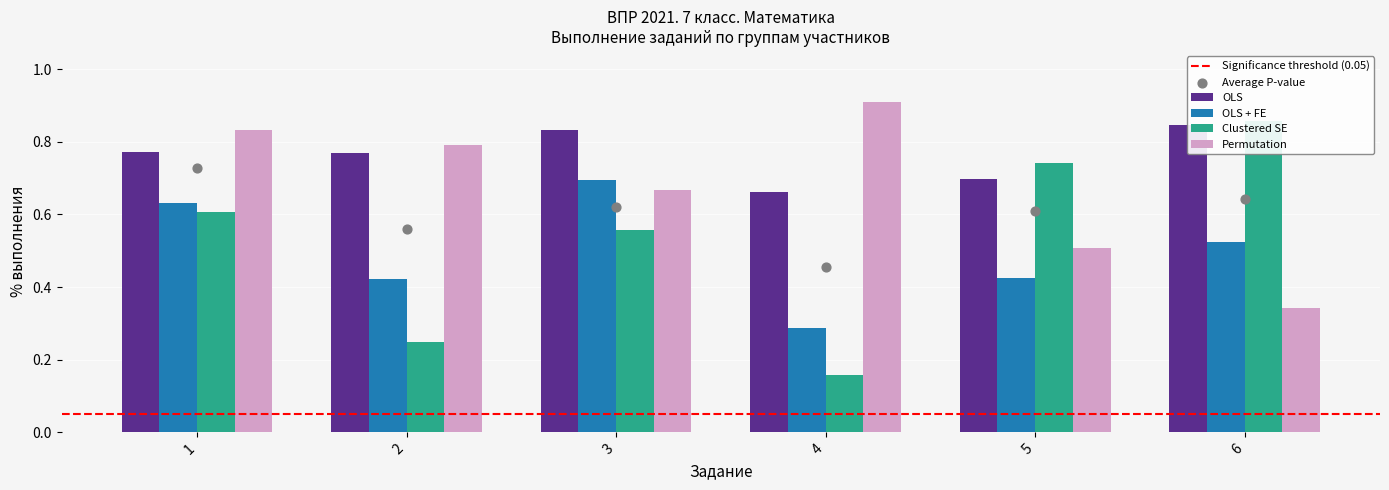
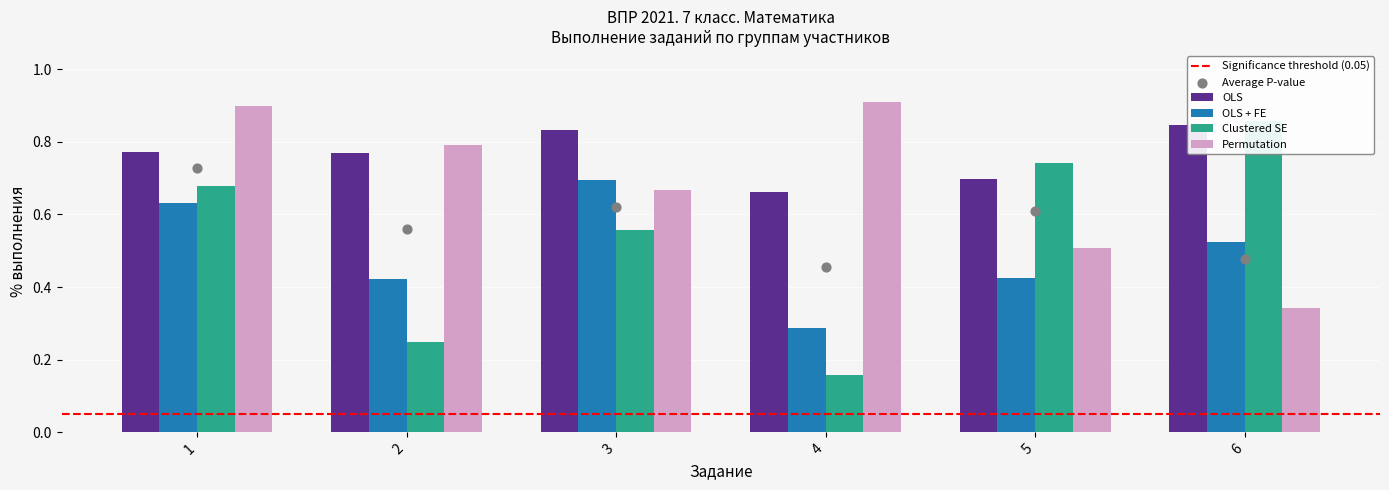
Clustered SE, 1: 0.61 -> 0.68
Permutation, 1: 0.83 -> 0.90
Average P-value, 6: 0.64 -> 0.48
